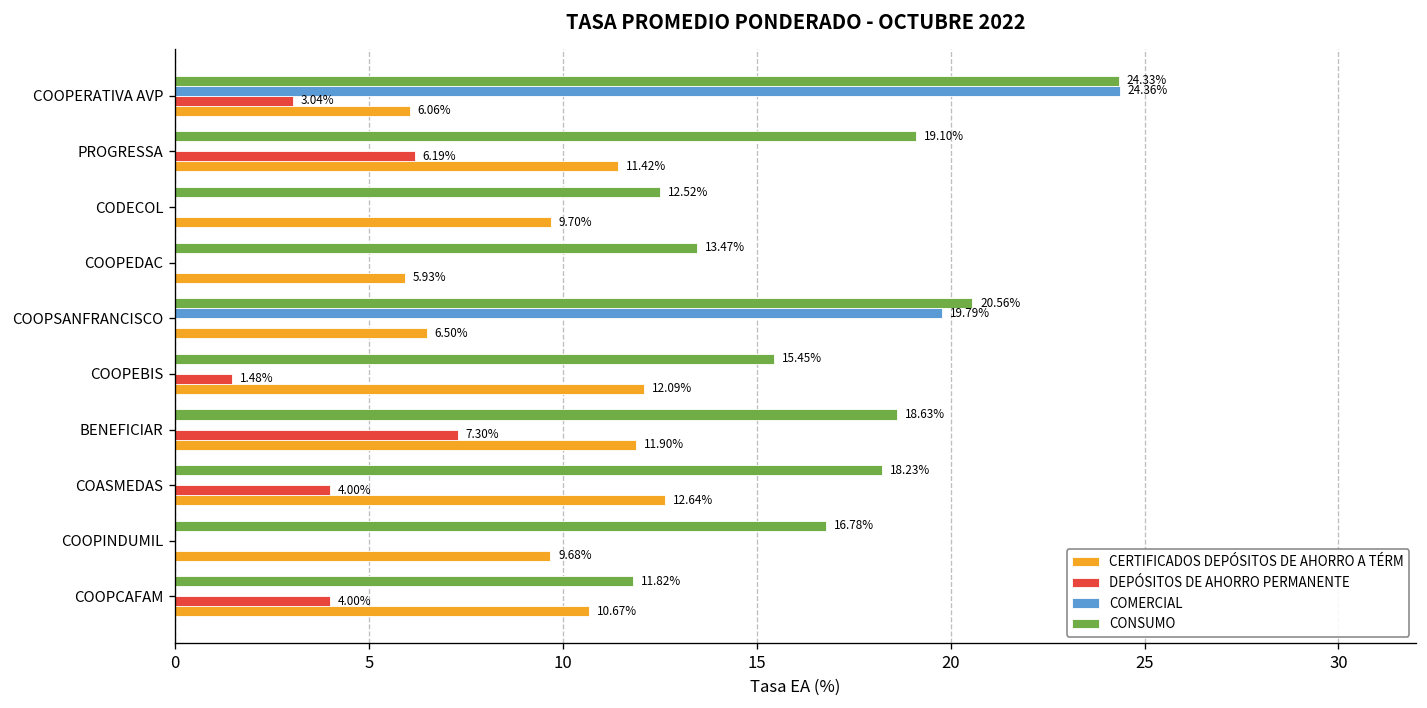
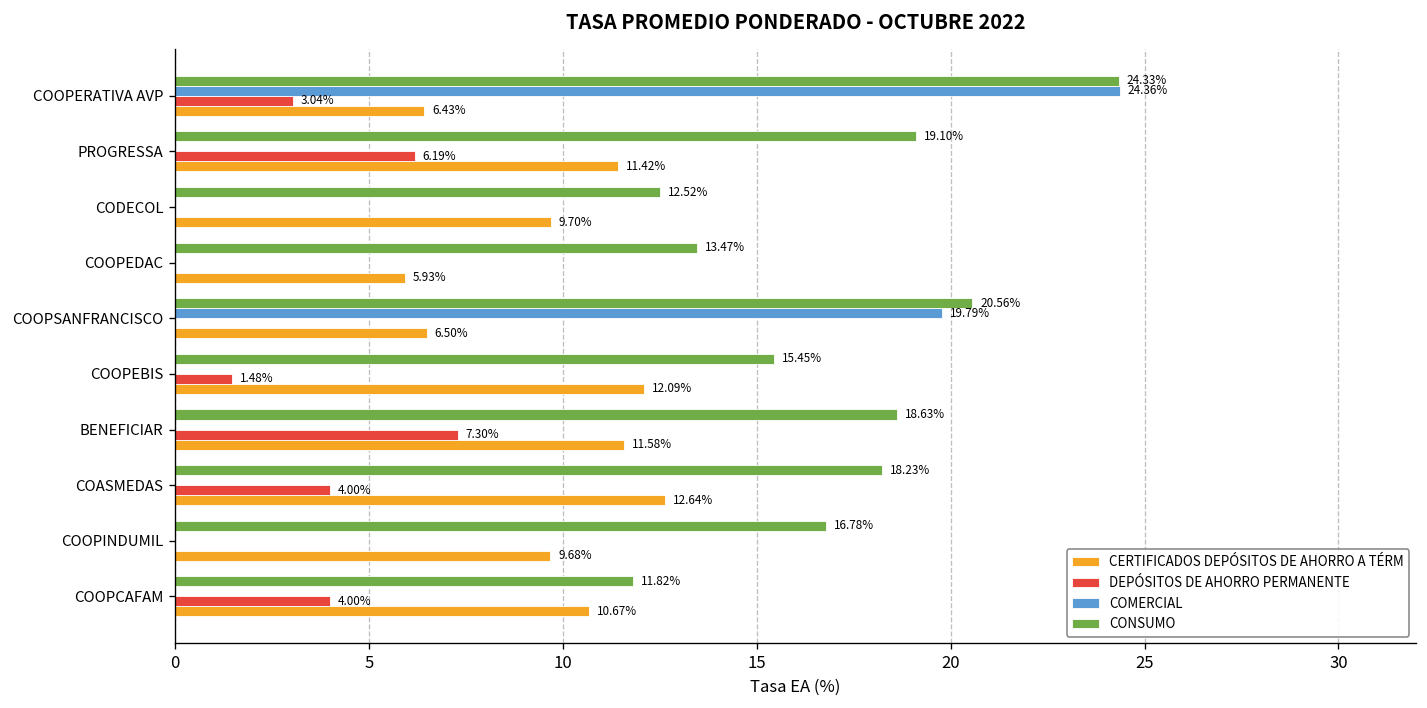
CERTIFICADOS DEPÓSITOS DE AHORRO A TÉRM, COOPERATIVA AVP: 6.06% -> 6.43%
CERTIFICADOS DEPÓSITOS DE AHORRO A TÉRM, BENEFICIAR: 11.90% -> 11.58%
